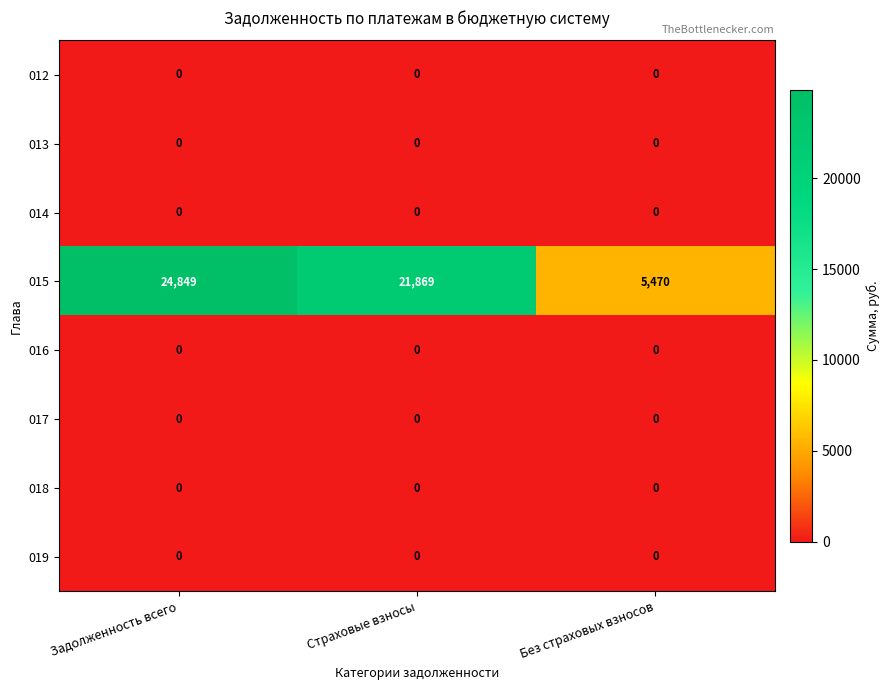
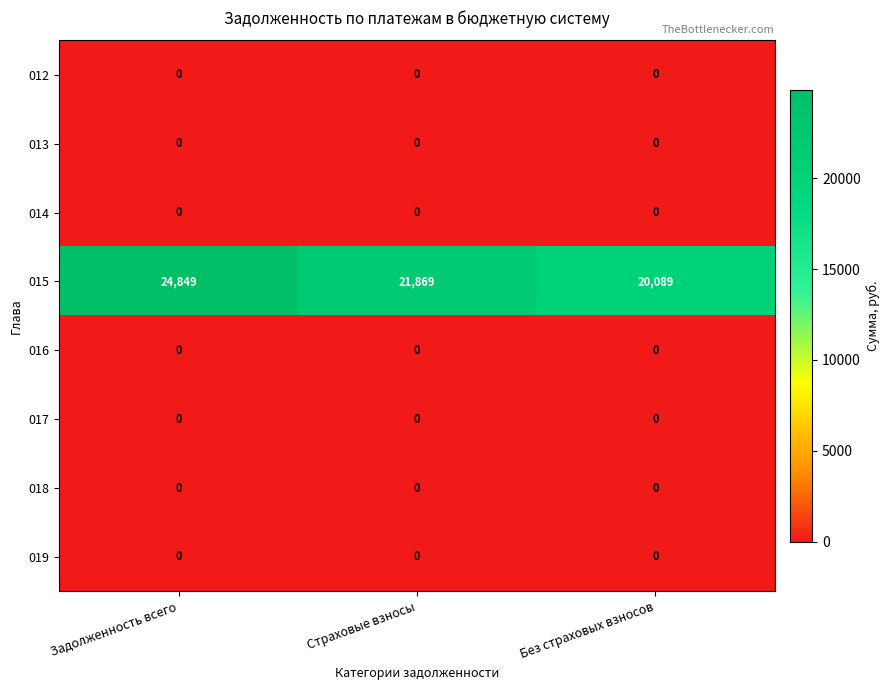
015, Без страховых взносов: 5,470 -> 20,089
